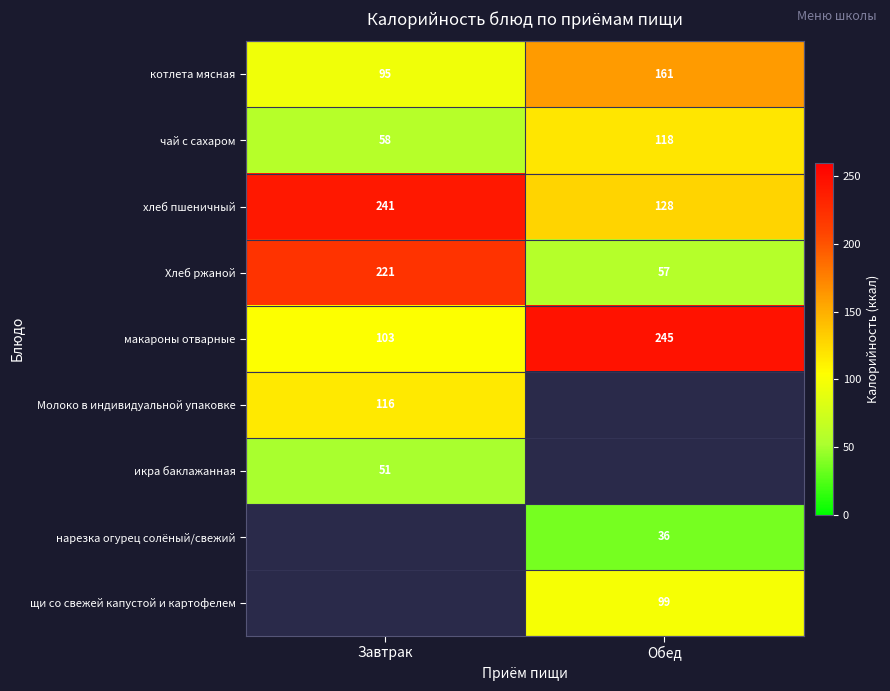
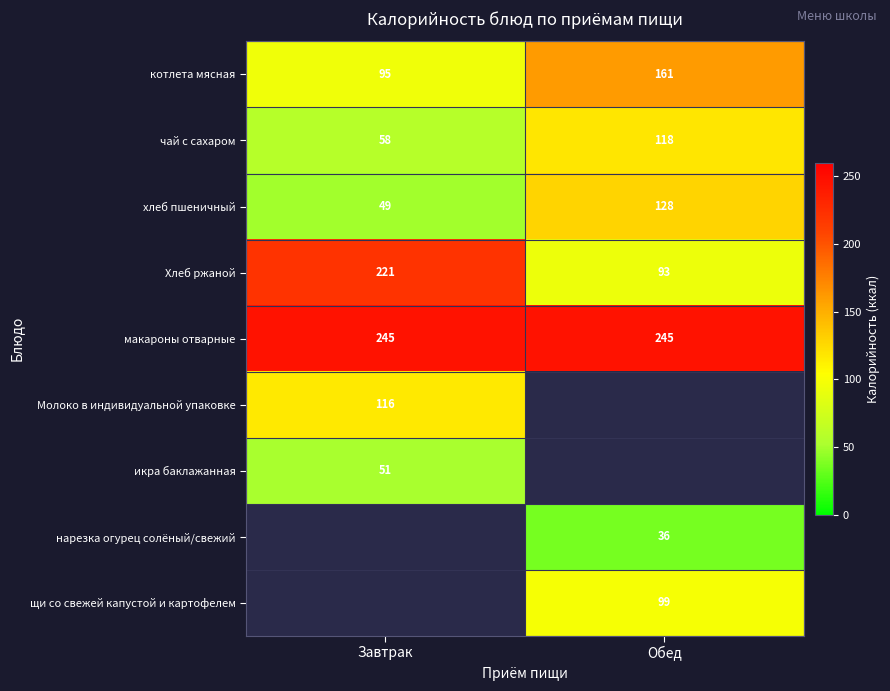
хлеб пшеничный, Завтрак: 241 -> 49
Хлеб ржаной, Обед: 57 -> 93
макароны отварные, Завтрак: 103 -> 245
